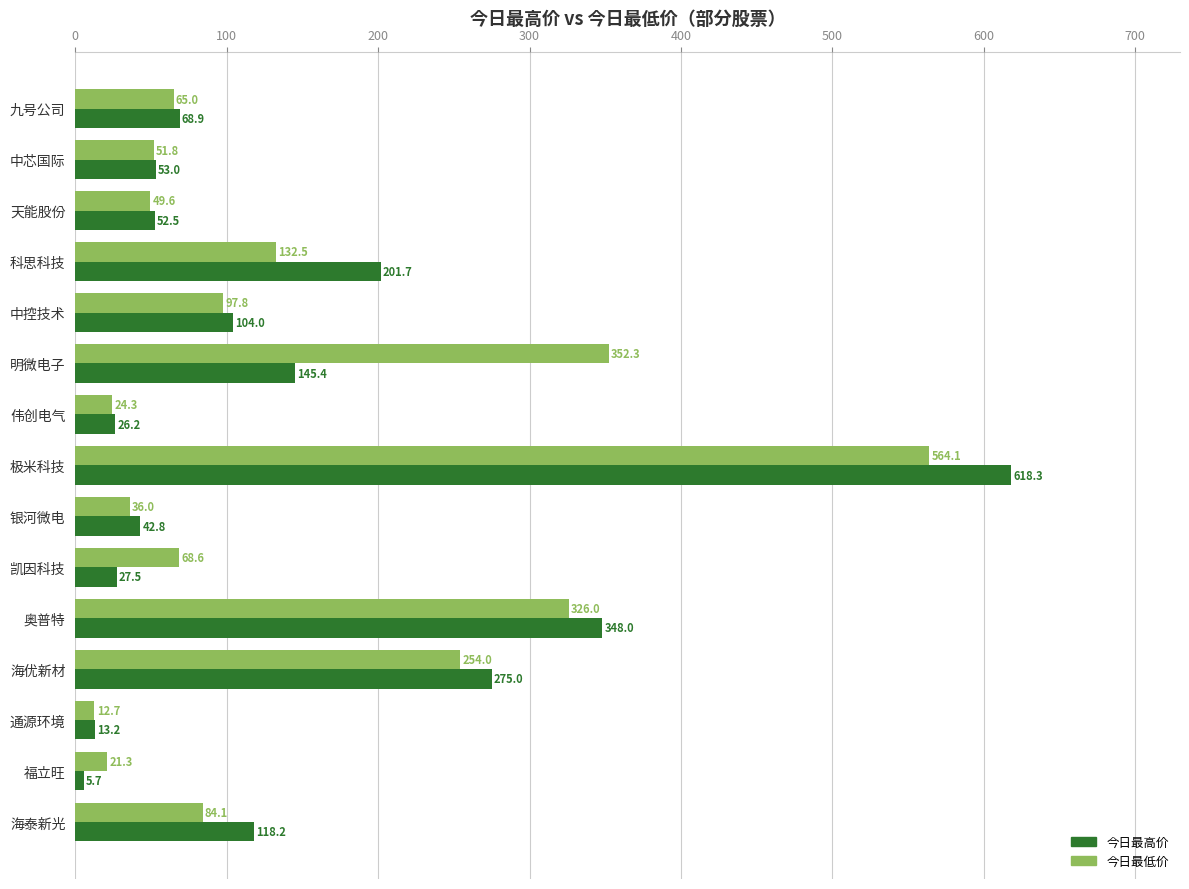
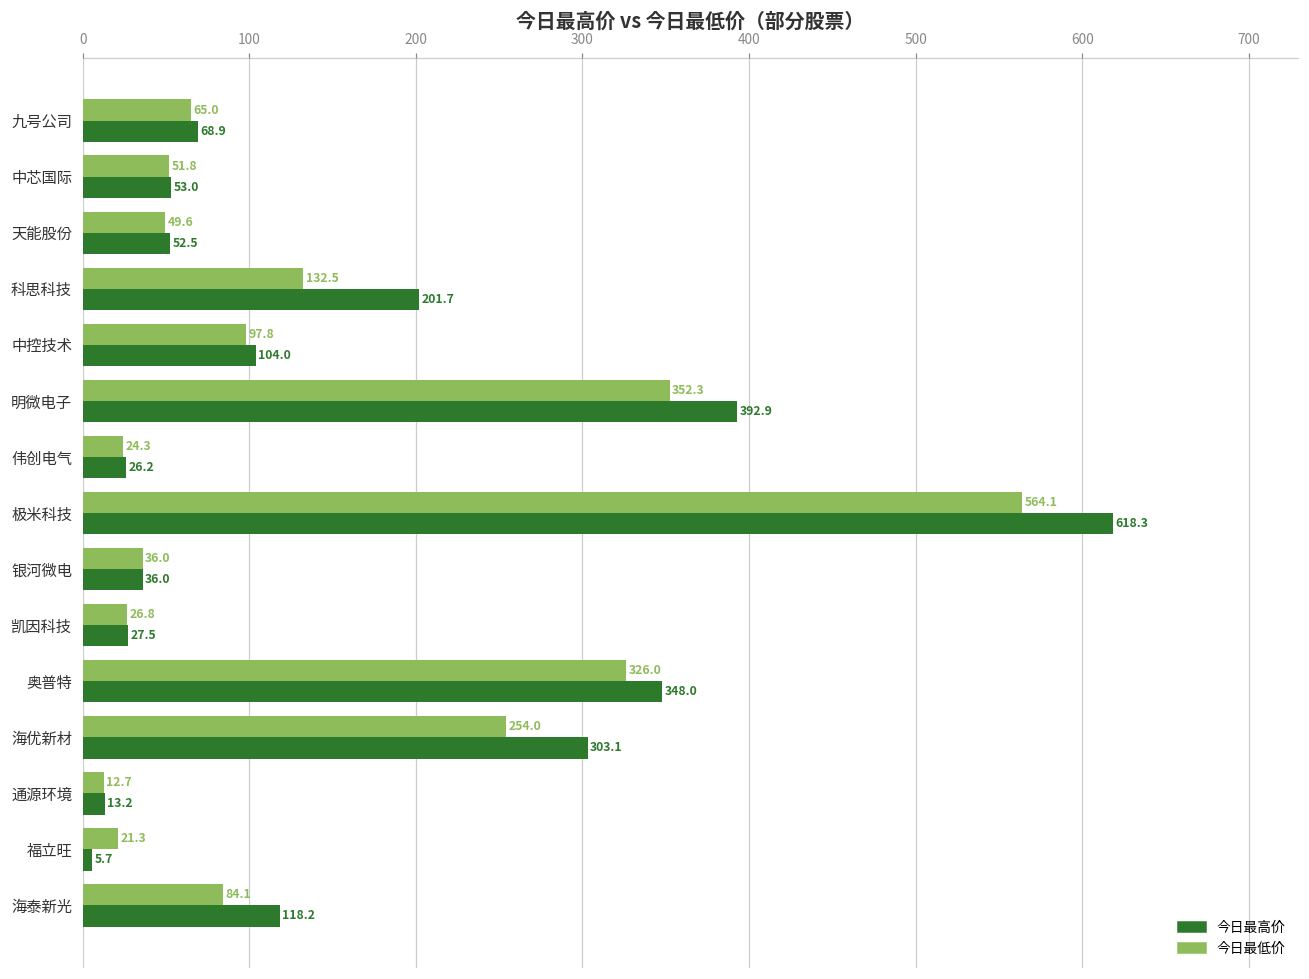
今日最高价, 明微电子: 145.4 -> 392.9
今日最高价, 银河微电: 42.8 -> 36.0
今日最低价, 凯因科技: 68.6 -> 26.8
今日最高价, 海优新材: 275.0 -> 303.1
